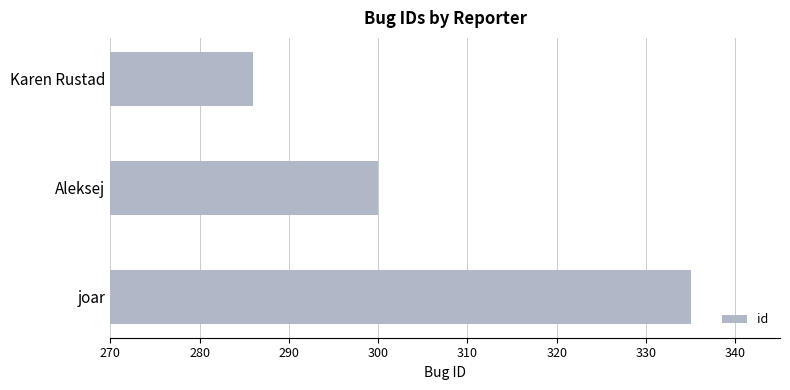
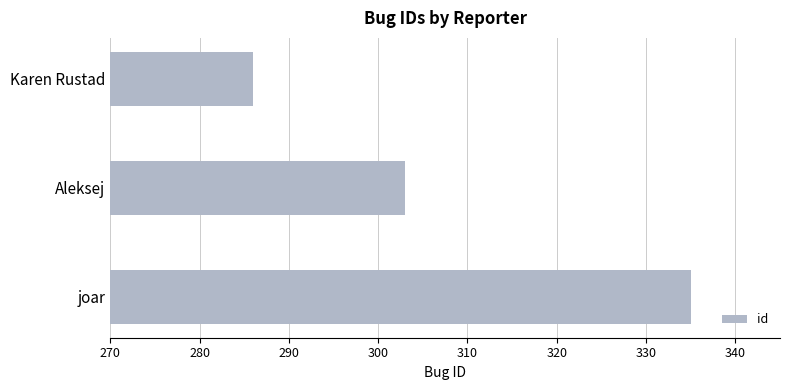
Aleksej: 300 -> 303
